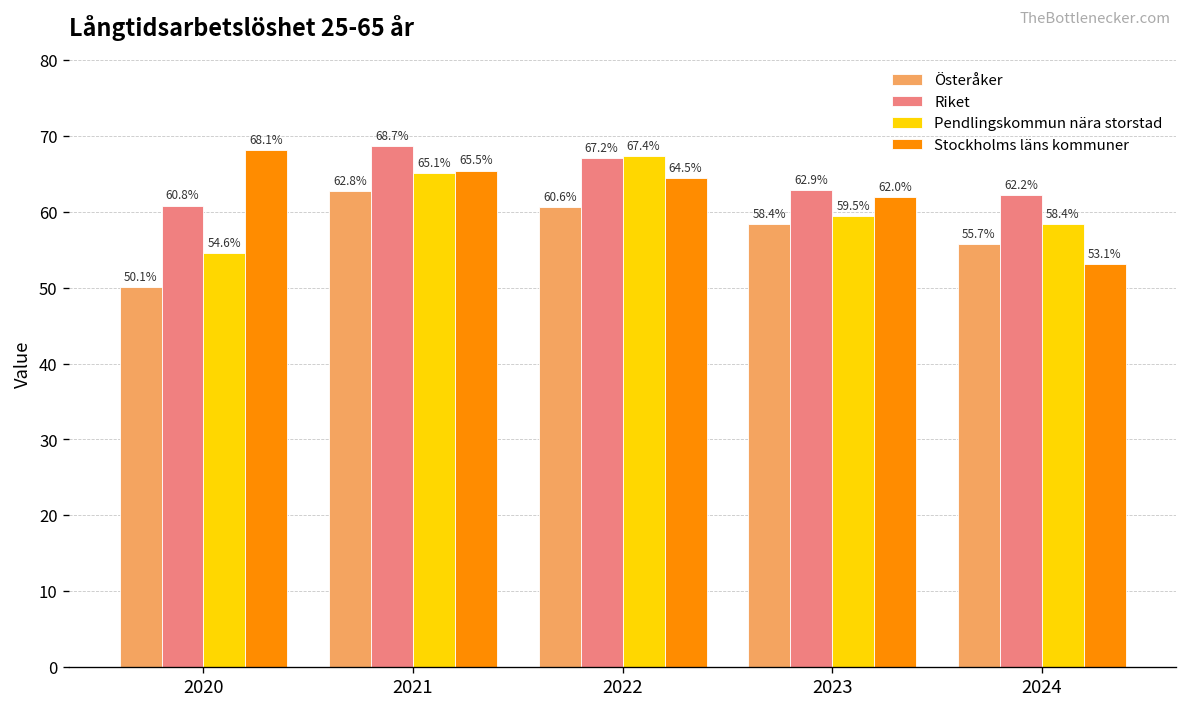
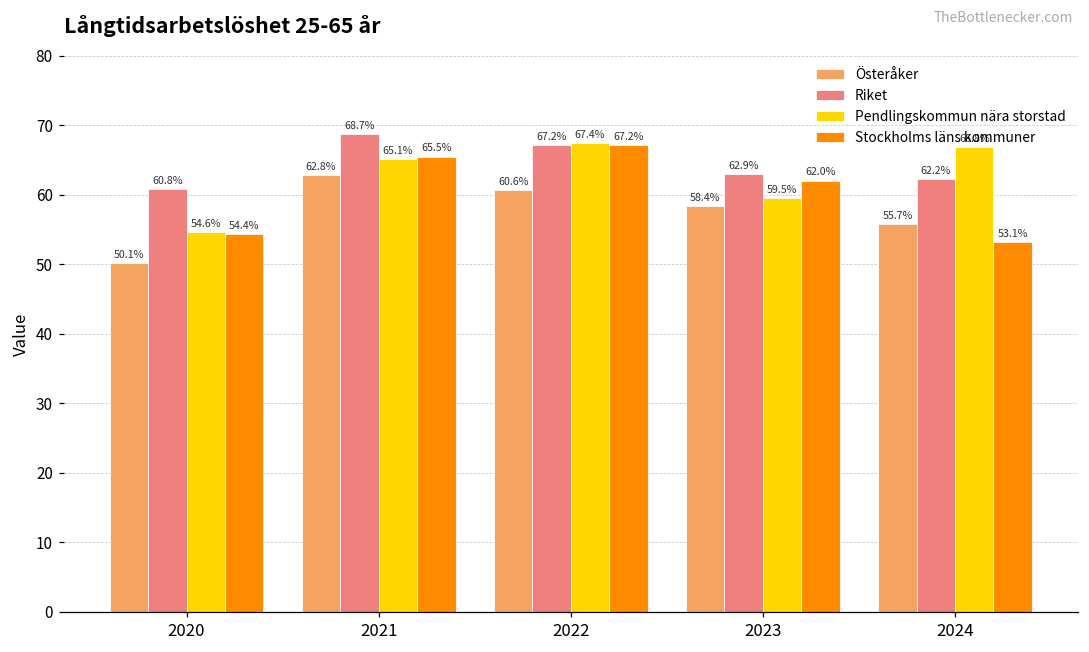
Stockholms läns kommuner, 2020: 68.1% -> 54.4%
Stockholms läns kommuner, 2022: 64.5% -> 67.2%
Pendlingskommun nära storstad, 2024: 58.4% -> 66.8%
